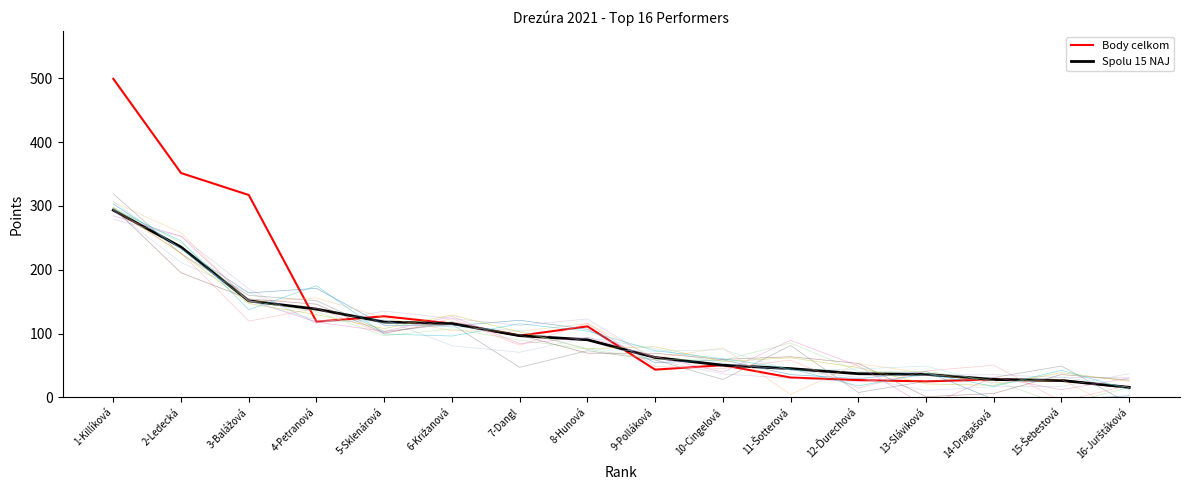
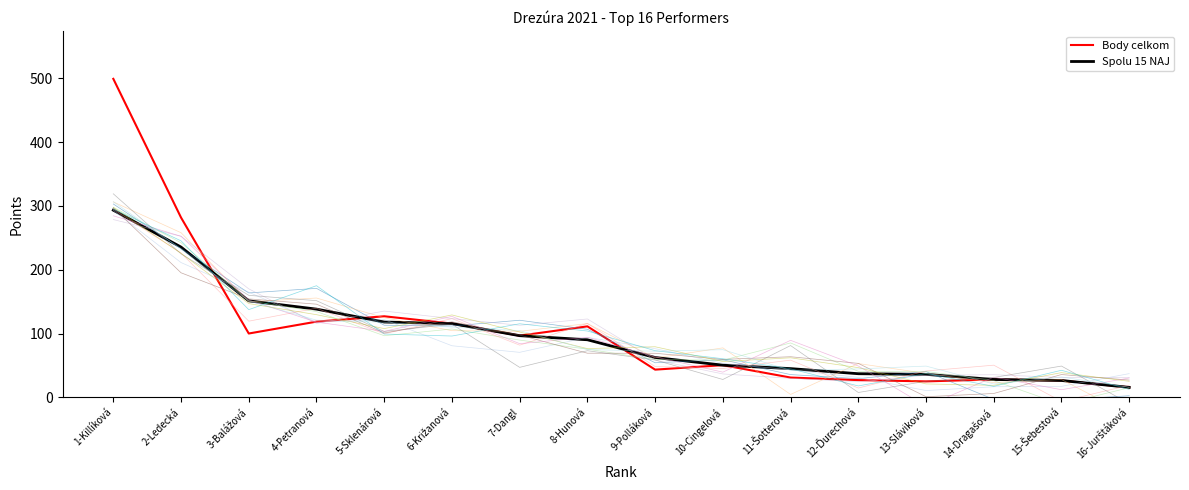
Body celkom, 2-Ledecká: 350 -> 280
Body celkom, 3-Balážová: 320 -> 100
